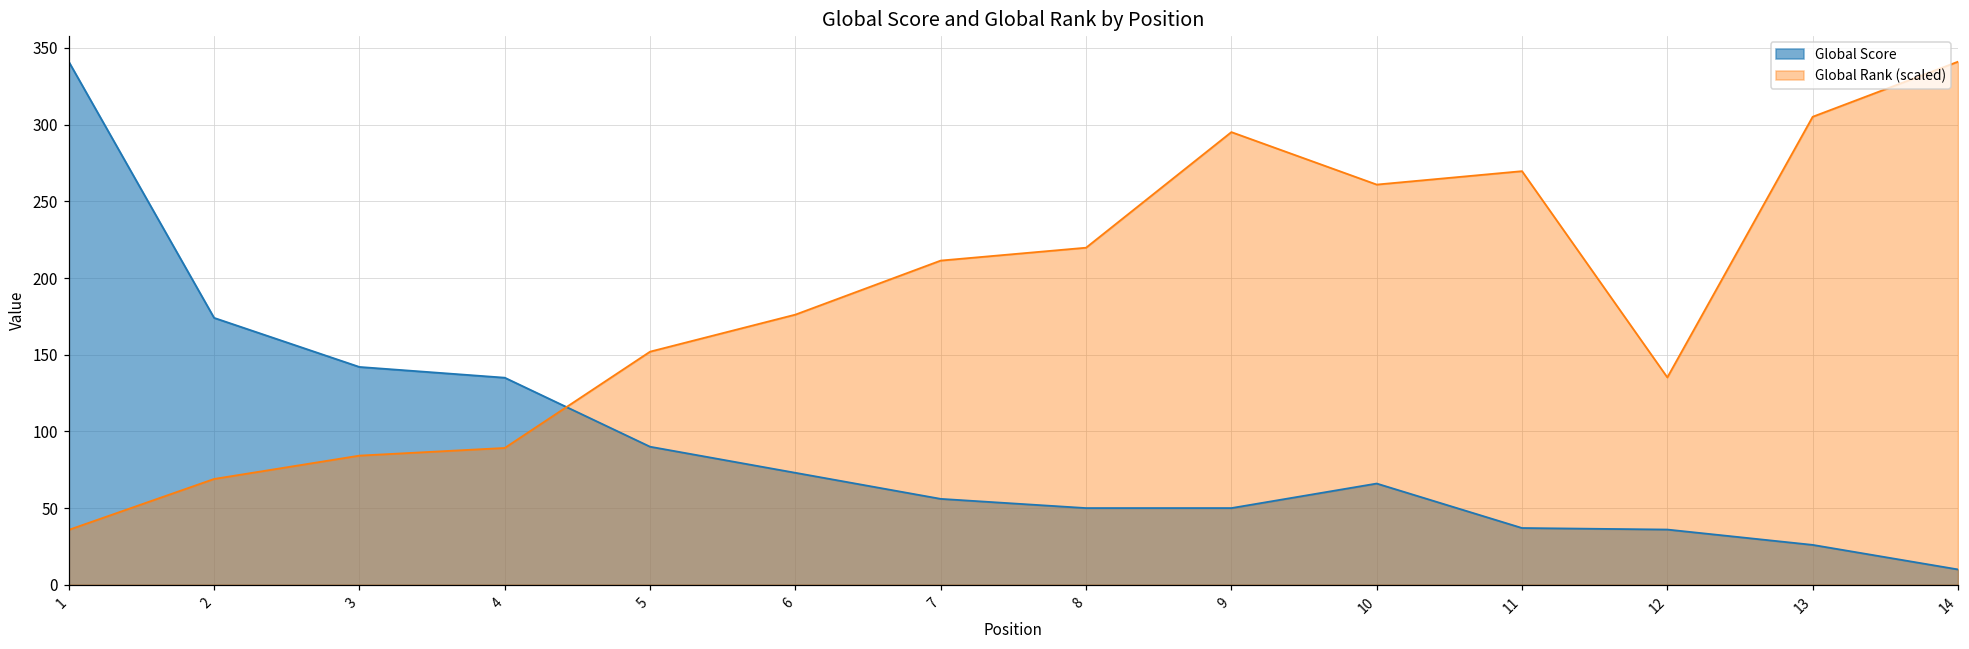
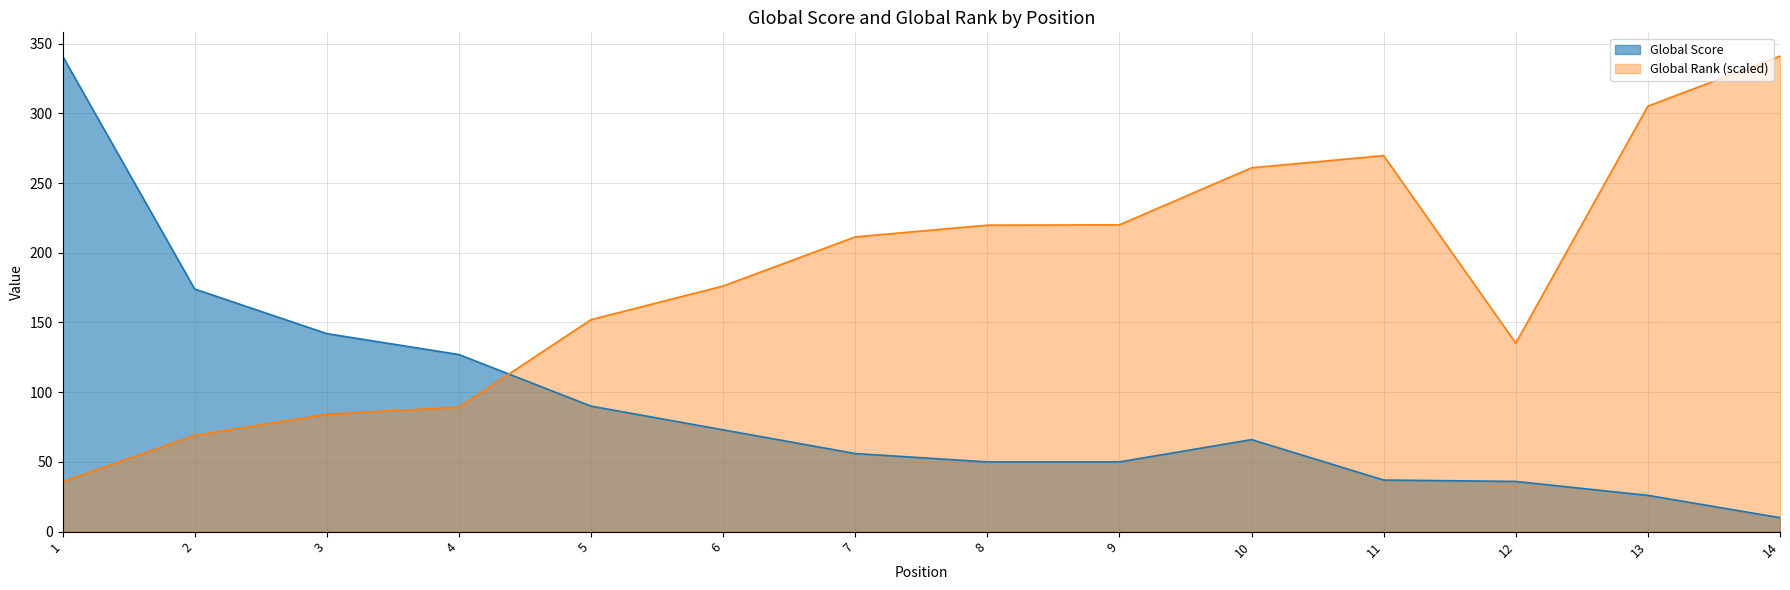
Global Score, 4: 135 -> 127
Global Rank (scaled), 9: 295 -> 220
